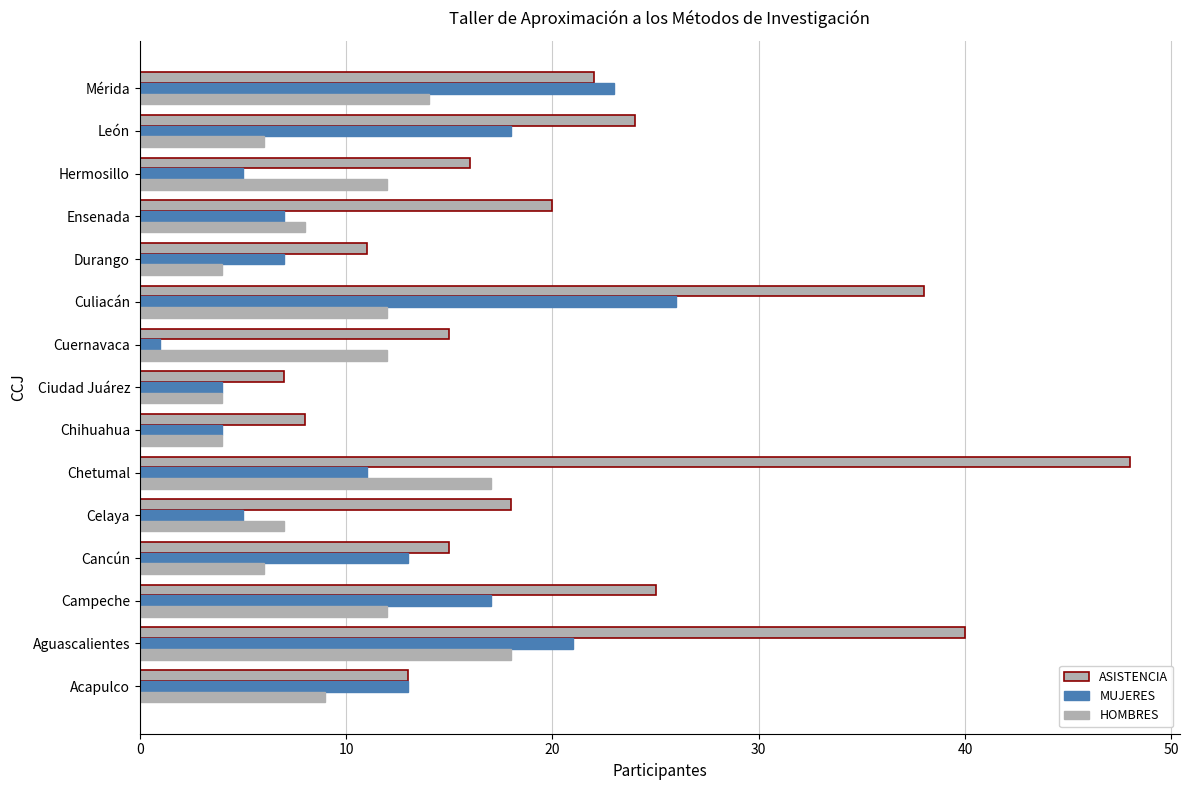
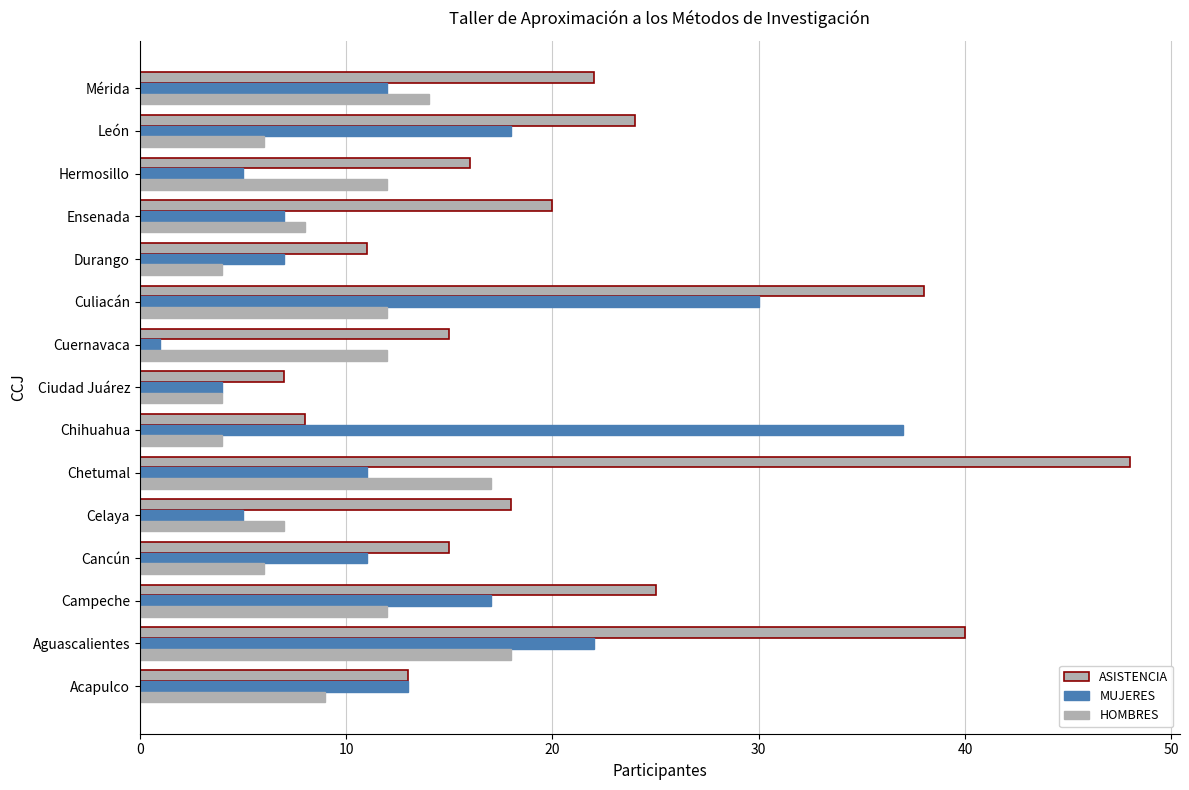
MUJERES, Mérida: 23 -> 12
MUJERES, Culiacán: 26 -> 30
MUJERES, Chihuahua: 4 -> 37
MUJERES, Cancún: 13 -> 11
MUJERES, Aguascalientes: 21 -> 22
